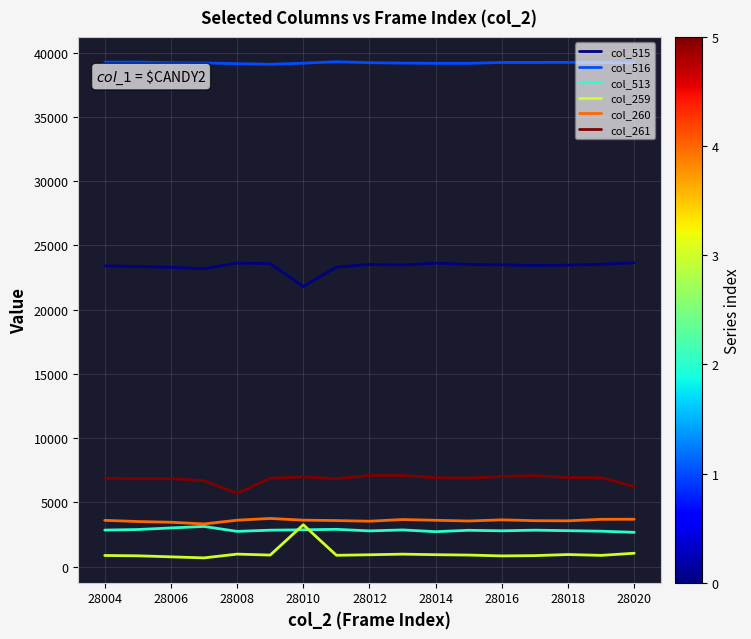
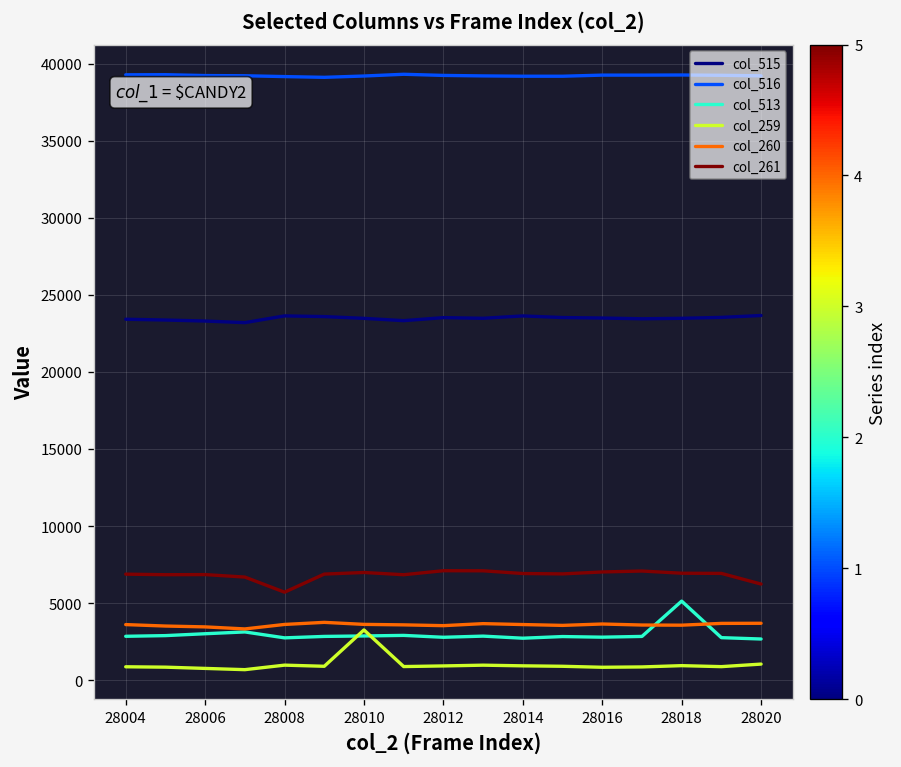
col_515, 28010: 21800 -> 23500
col_513, 28018: 2800 -> 5100
